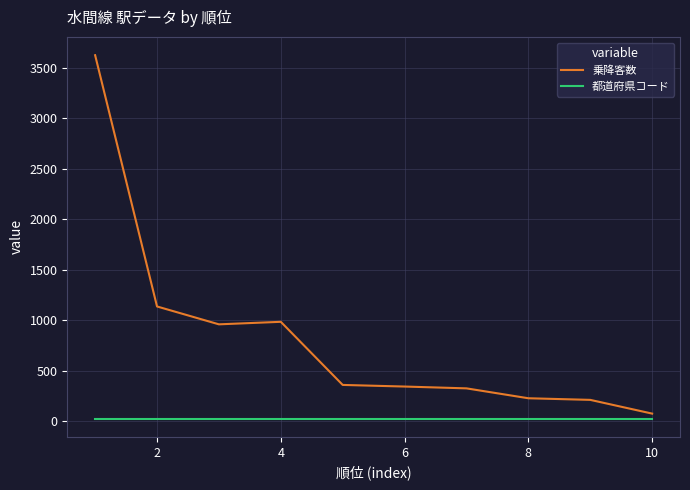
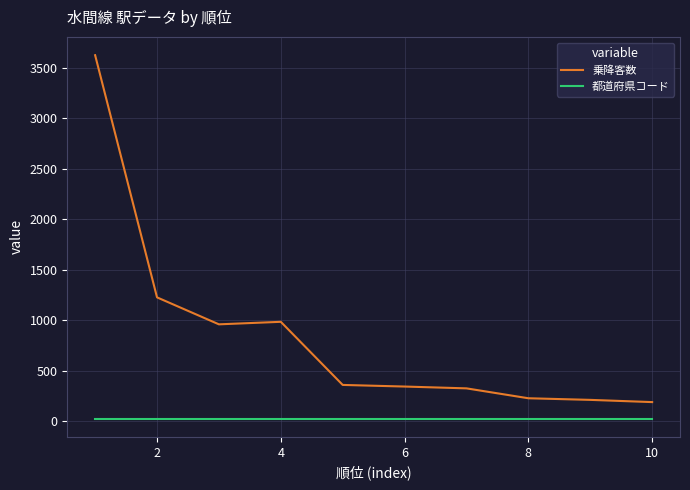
乗降客数, 2: 1140 -> 1230
乗降客数, 10: 80 -> 190
